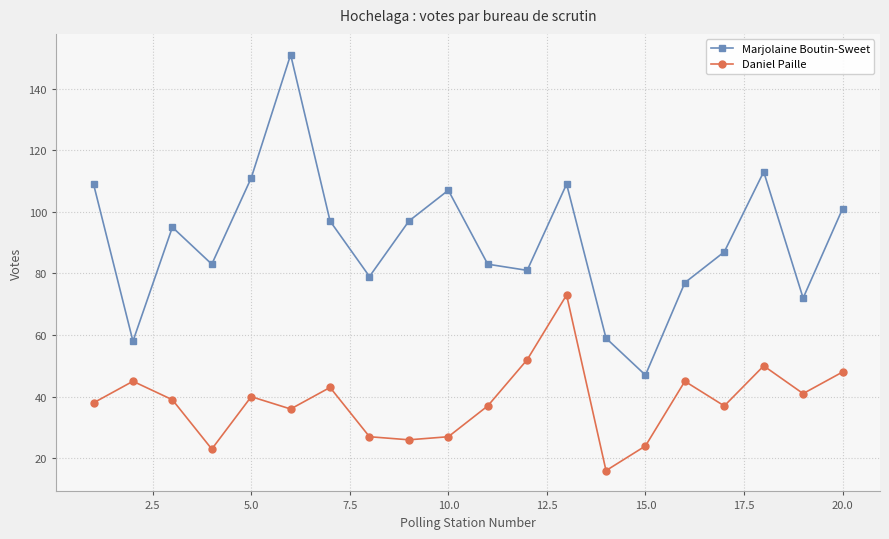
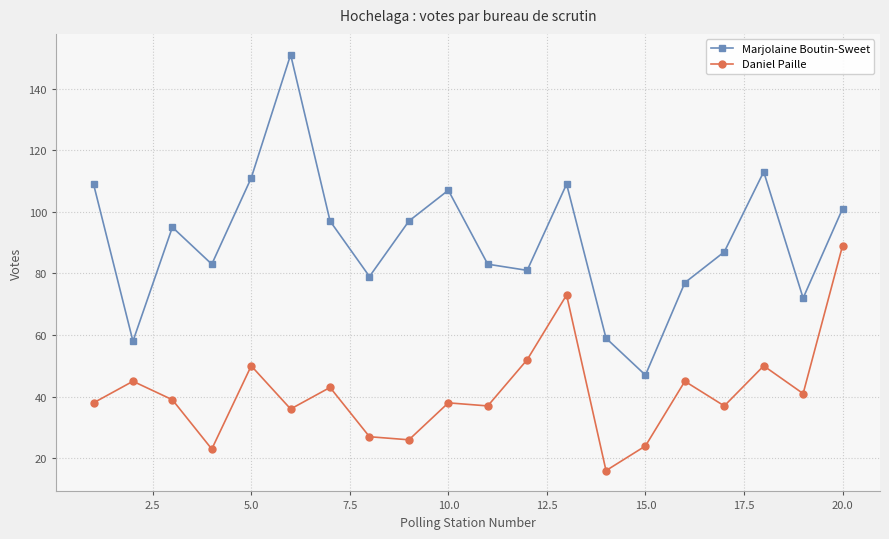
Daniel Paille, 5.0: 40 -> 50
Daniel Paille, 10.0: 27 -> 38
Daniel Paille, 20.0: 48 -> 89
